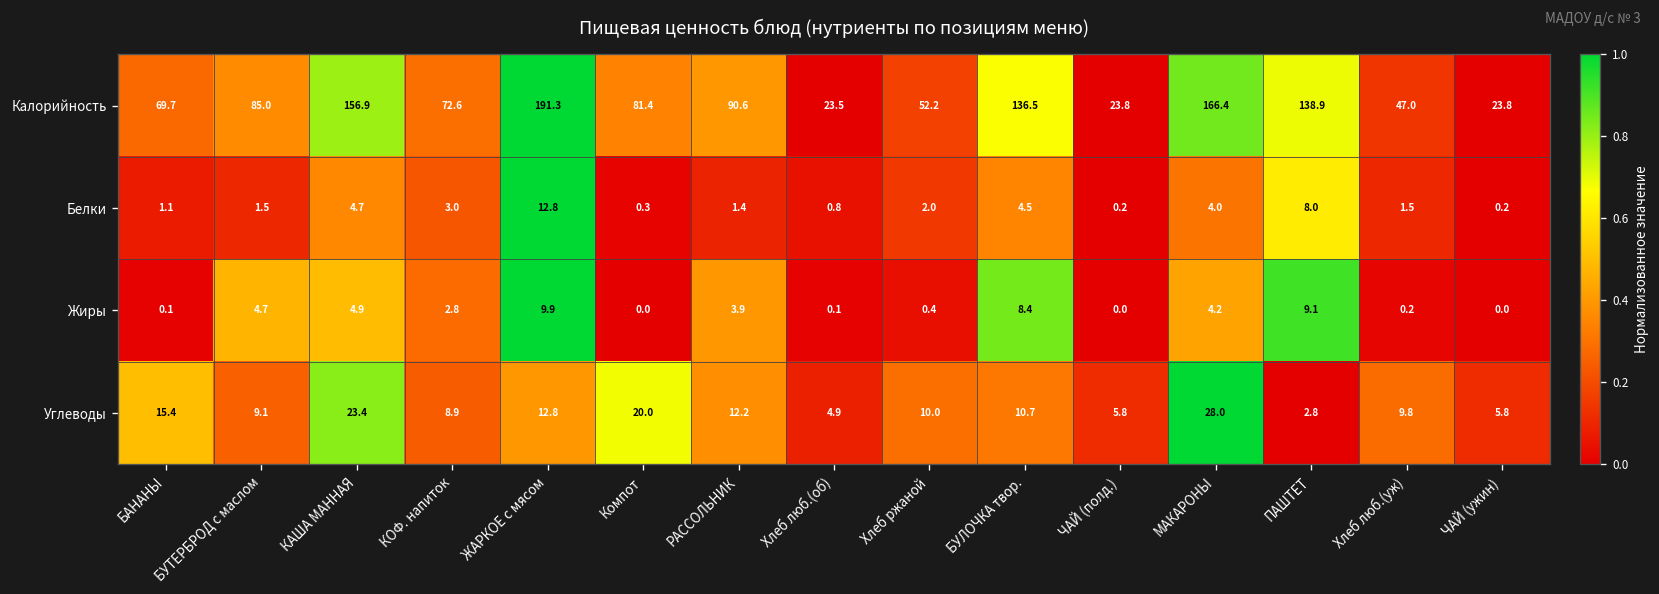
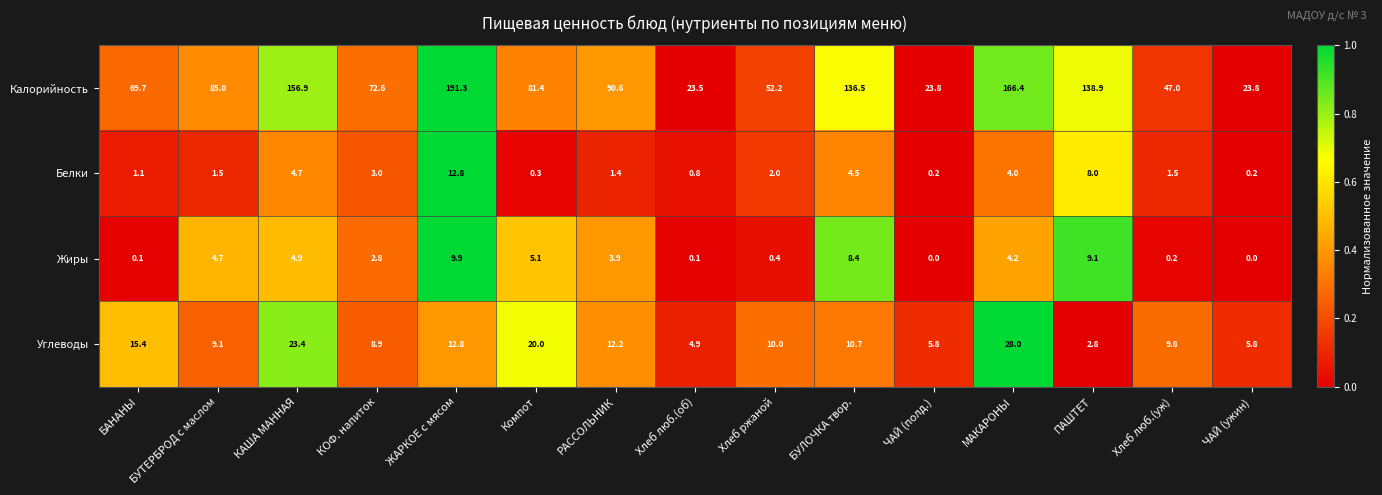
Жиры, Компот: 0.0 -> 5.1
